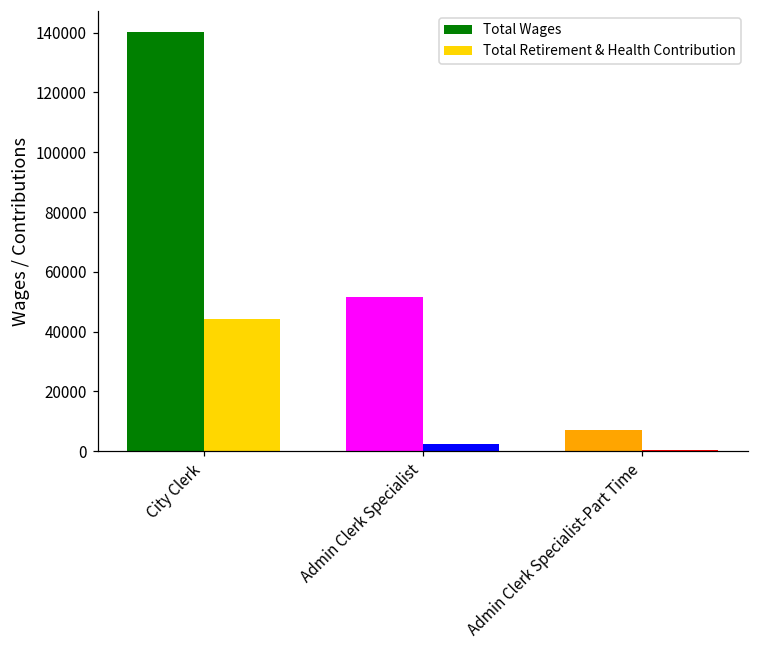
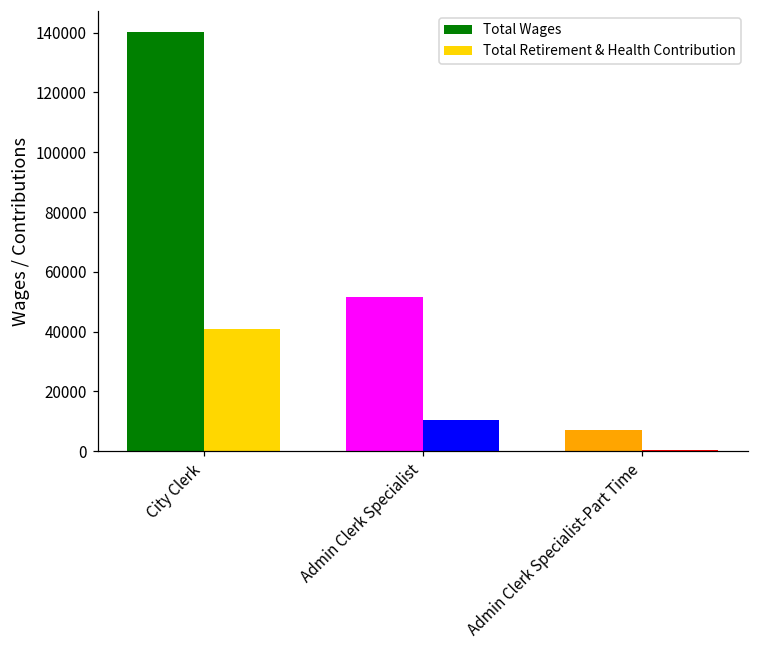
Total Retirement & Health Contribution, City Clerk: 44000 -> 41000
Total Retirement & Health Contribution, Admin Clerk Specialist: 3000 -> 10000
